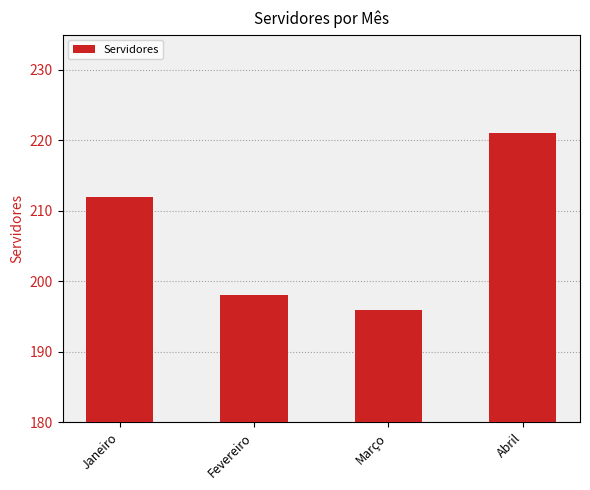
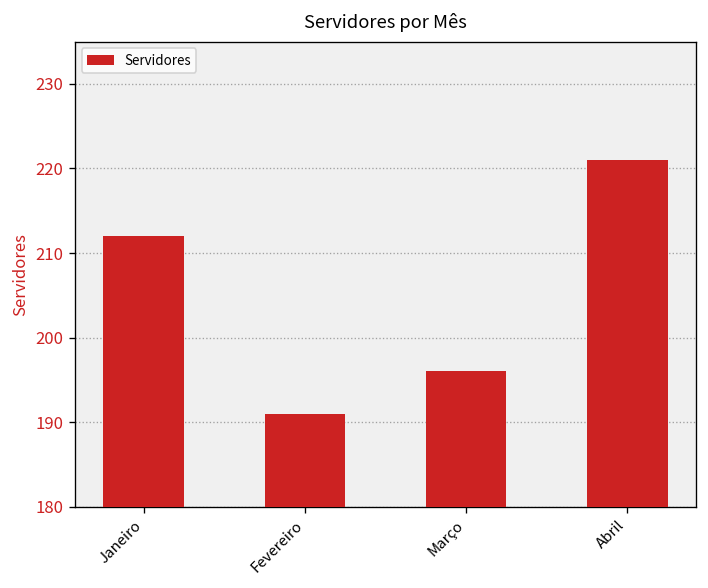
Fevereiro: 198 -> 191
